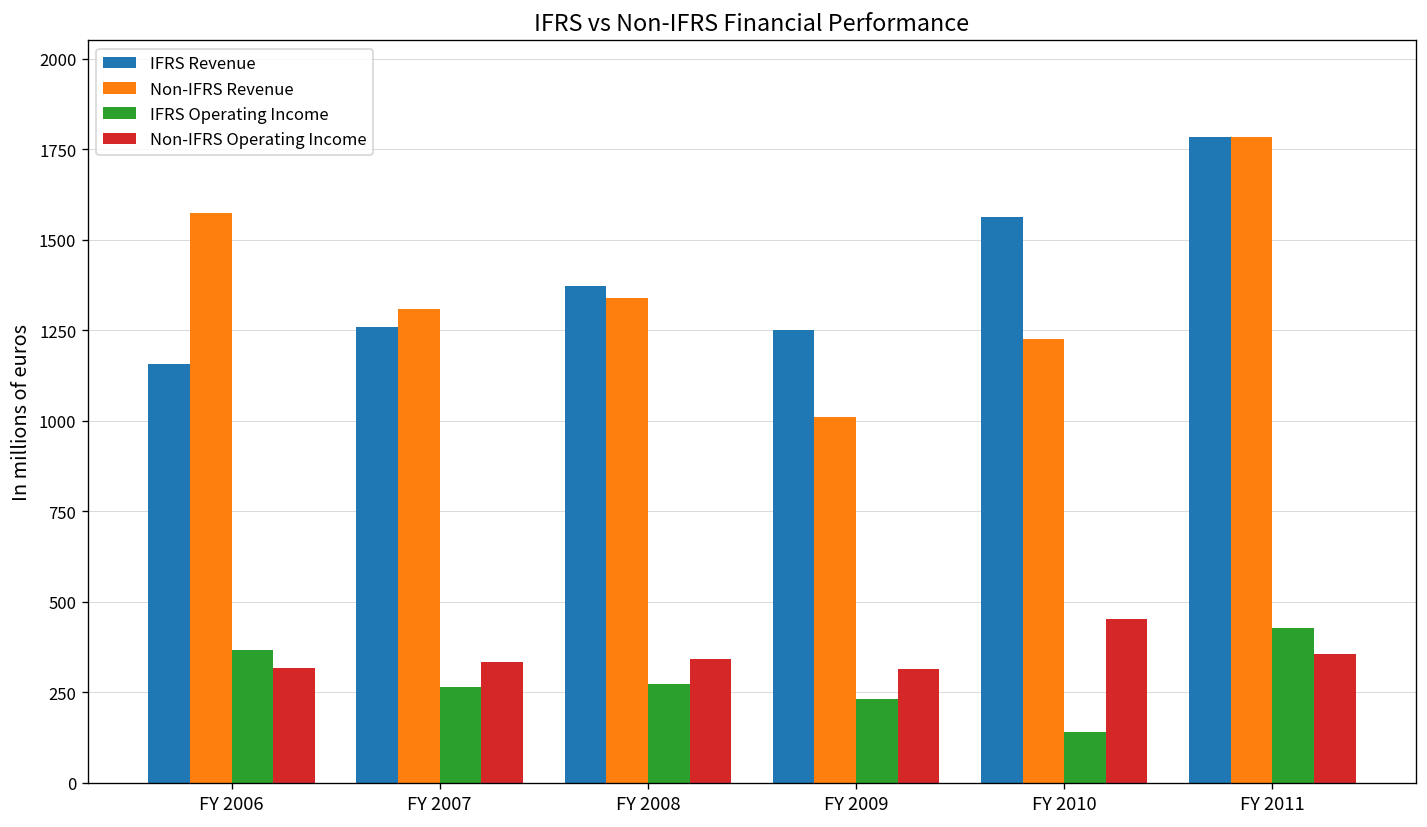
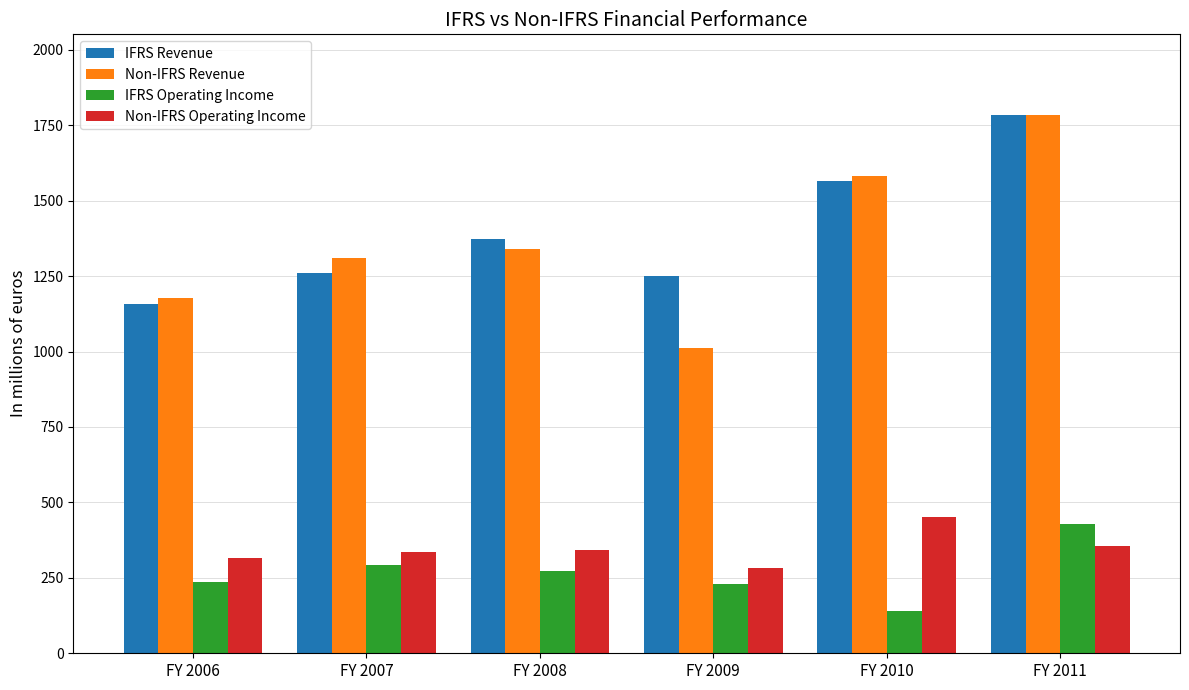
Non-IFRS Revenue, FY 2006: 1570 -> 1180
IFRS Operating Income, FY 2006: 370 -> 240
IFRS Operating Income, FY 2007: 260 -> 290
Non-IFRS Operating Income, FY 2009: 310 -> 280
Non-IFRS Revenue, FY 2010: 1230 -> 1580
